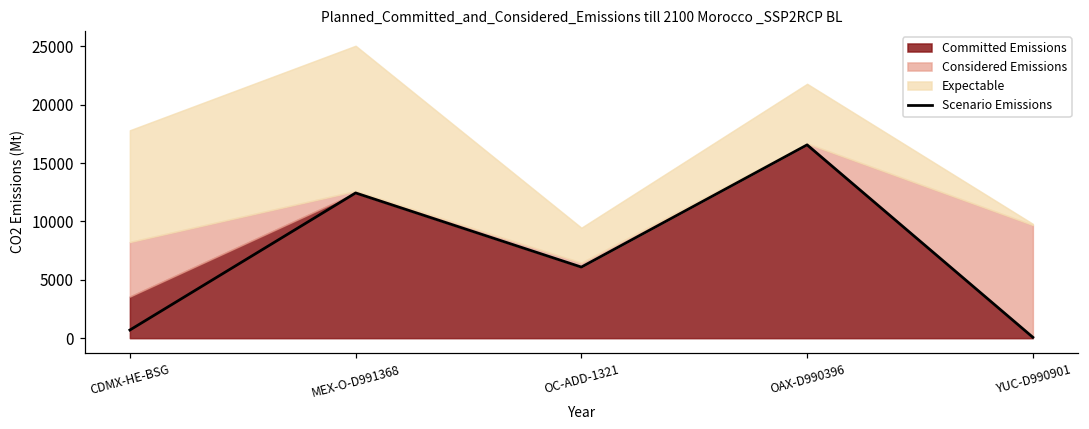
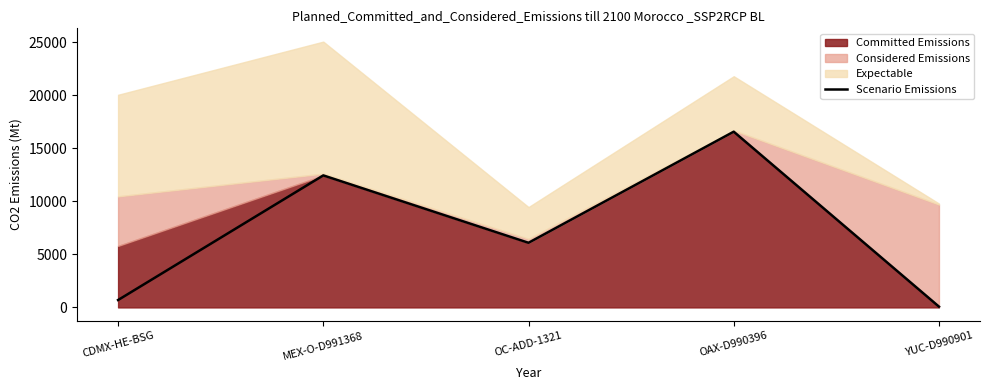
Committed Emissions, CDMX-HE-BSG: 3600 -> 5800
